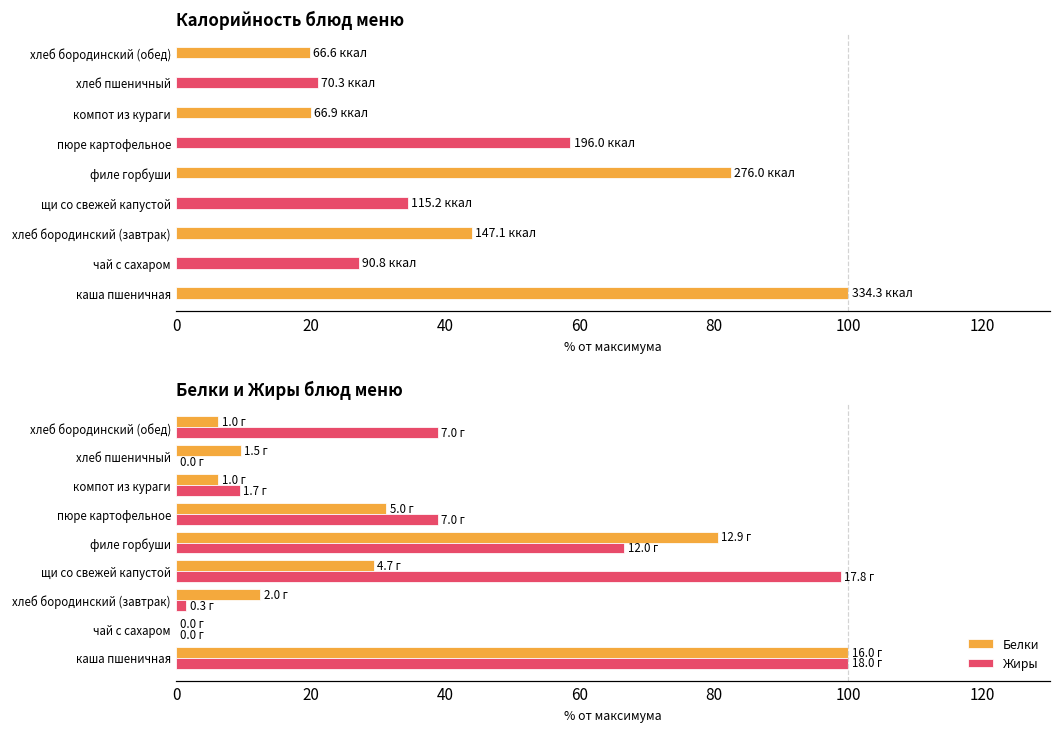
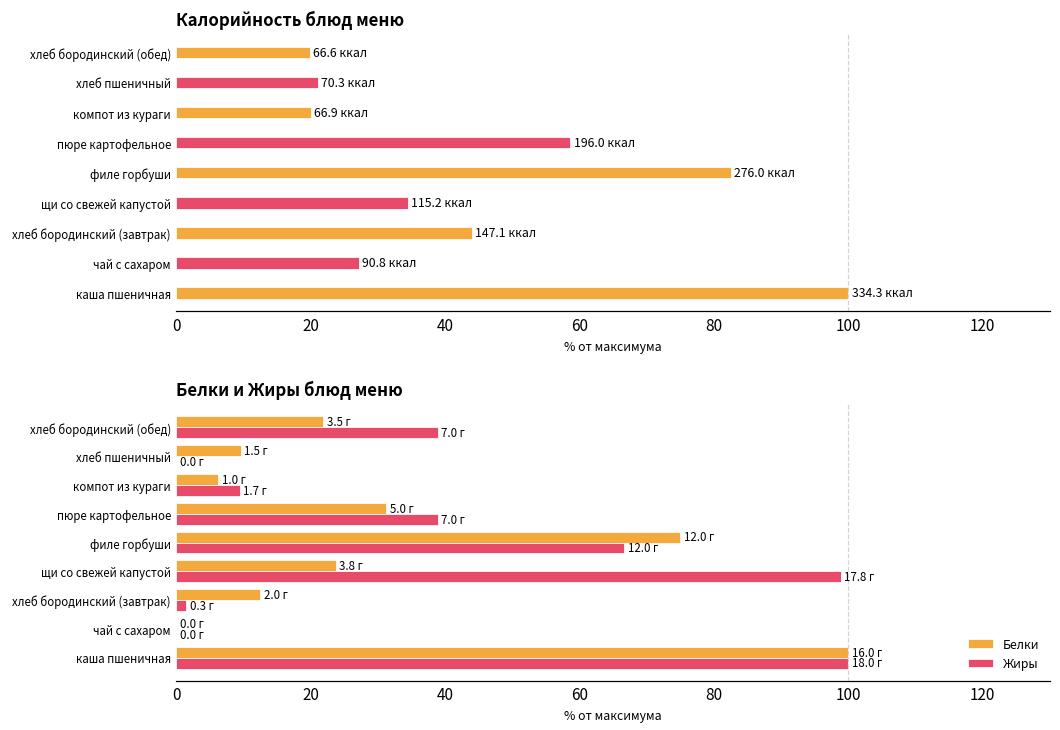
Белки и Жиры блюд меню, Белки, хлеб бородинский (обед): 1.0 -> 3.5
Белки и Жиры блюд меню, Белки, филе горбуши: 12.9 -> 12.0
Белки и Жиры блюд меню, Белки, щи со свежей капустой: 4.7 -> 3.8
